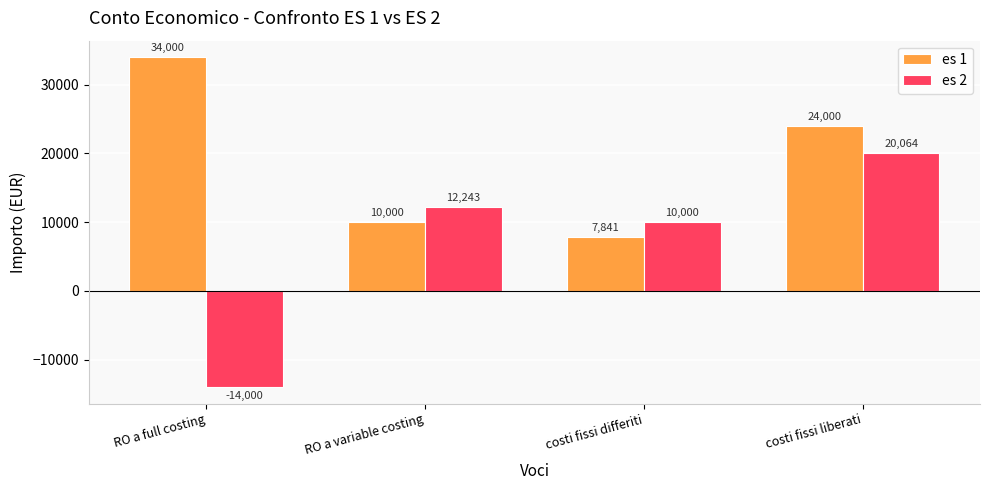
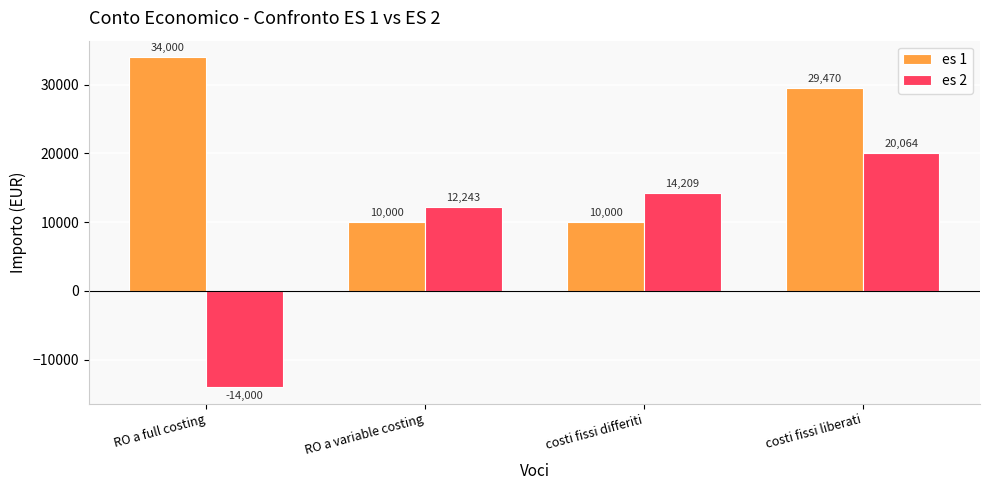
es 1, costi fissi differiti: 7,841 -> 10,000
es 2, costi fissi differiti: 10,000 -> 14,209
es 1, costi fissi liberati: 24,000 -> 29,470
